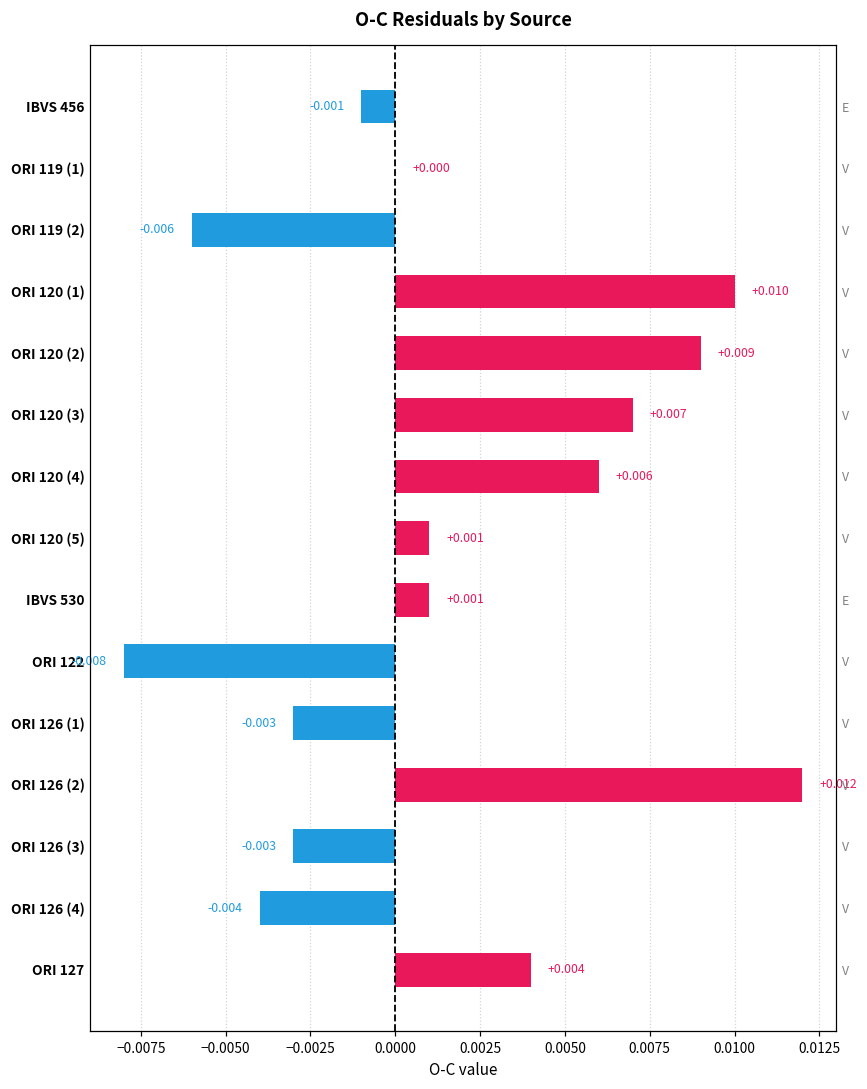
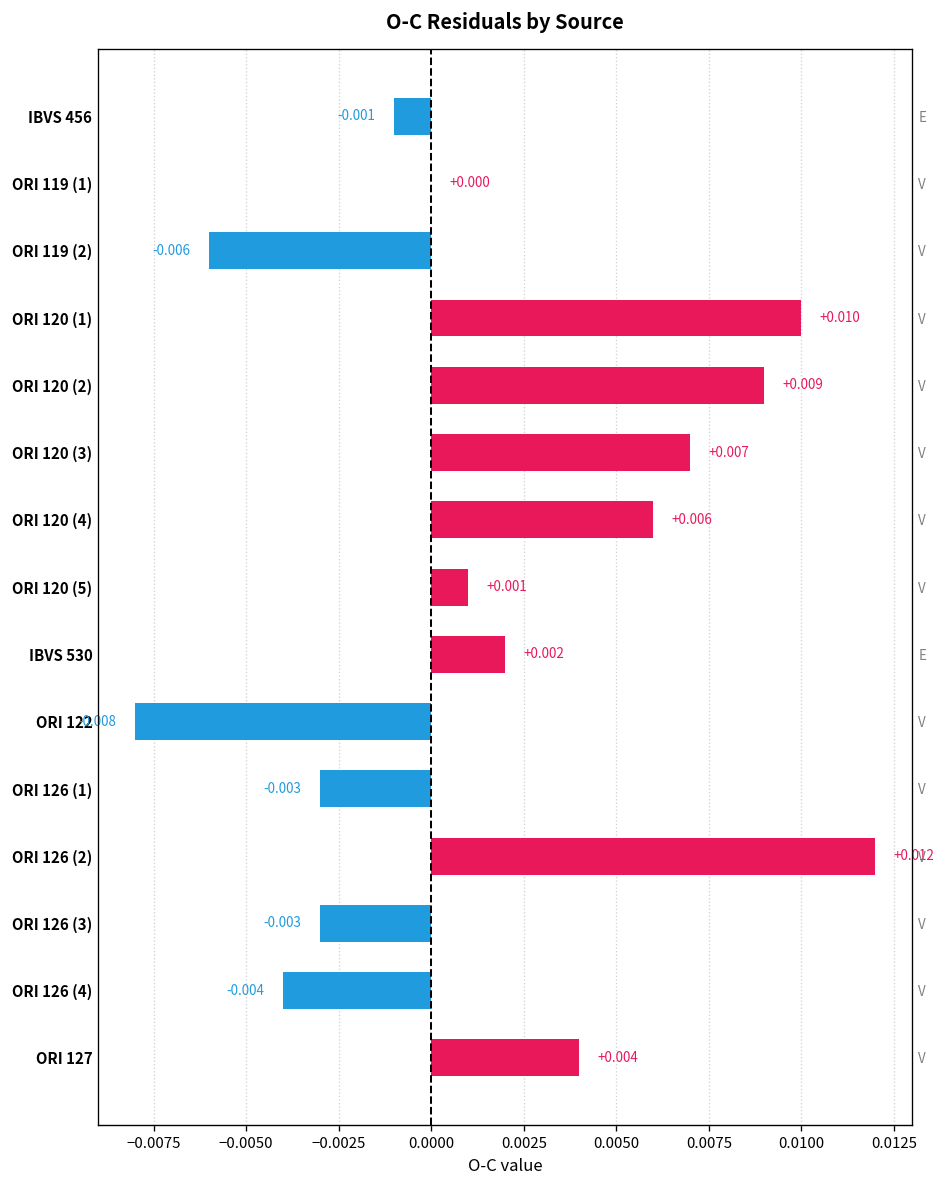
IBVS 530: +0.001 -> +0.002
